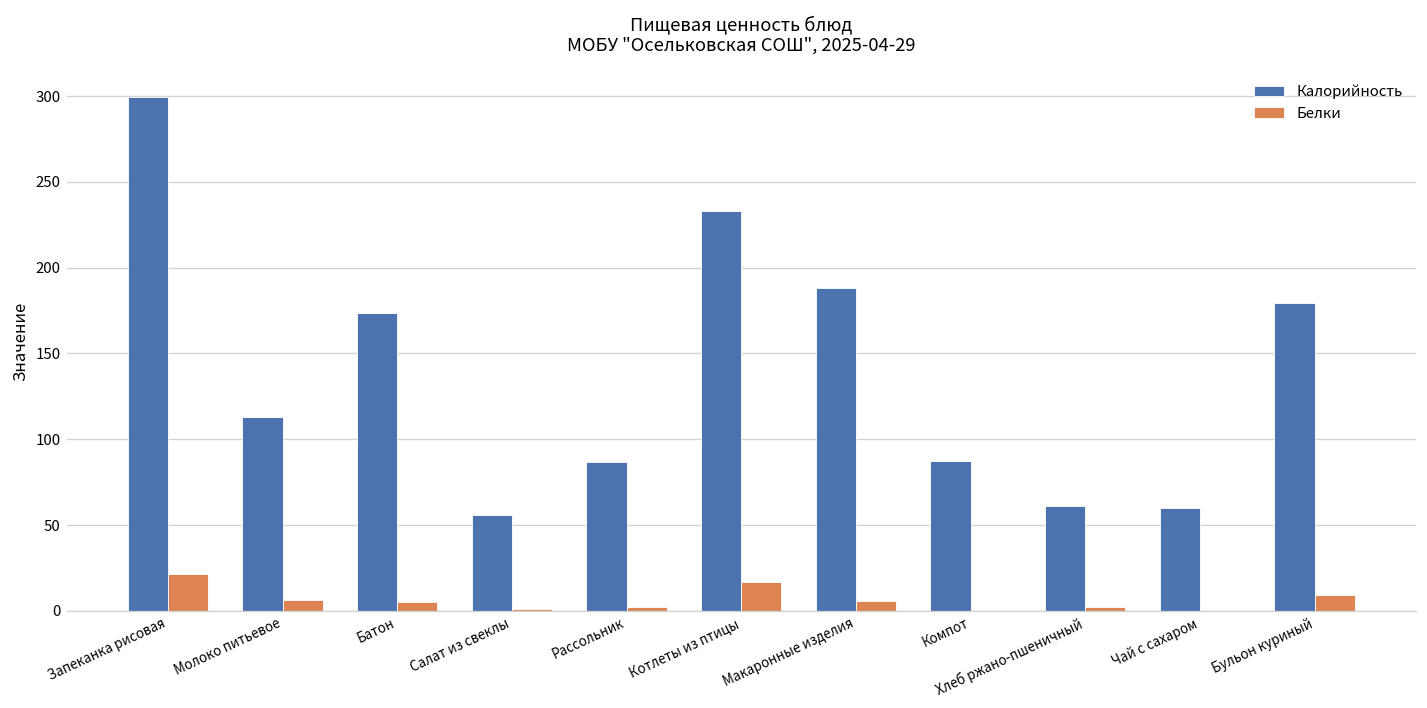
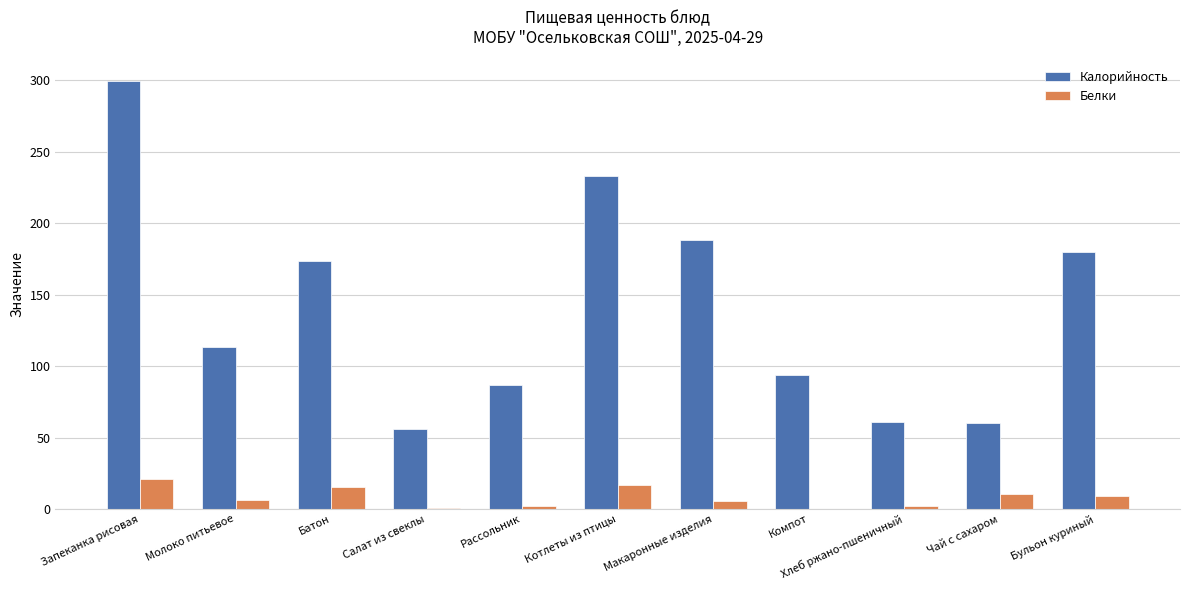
Белки, Батон: 5 -> 15
Калорийность, Компот: 87 -> 94
Белки, Чай с сахаром: 0 -> 11
